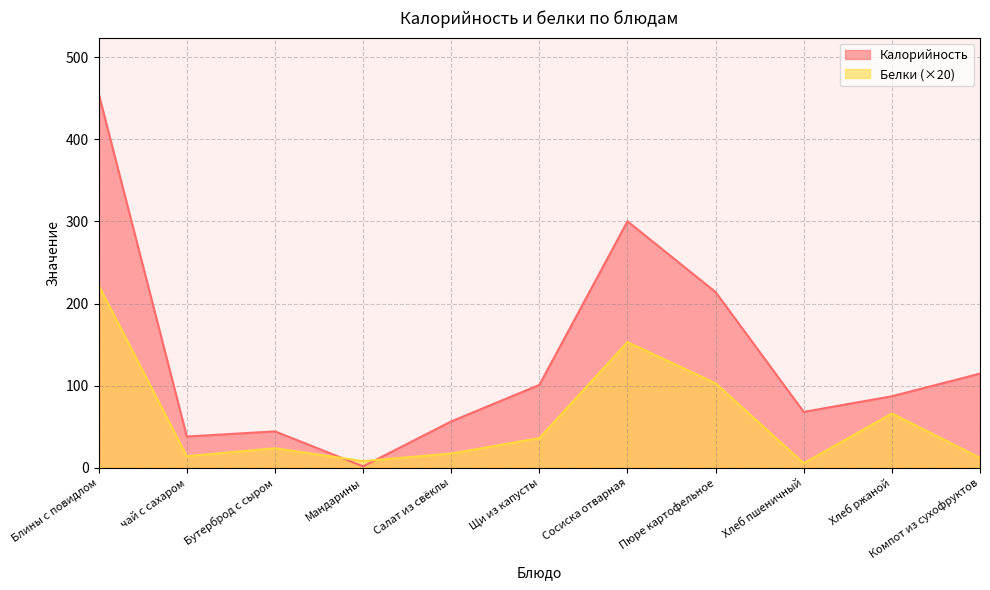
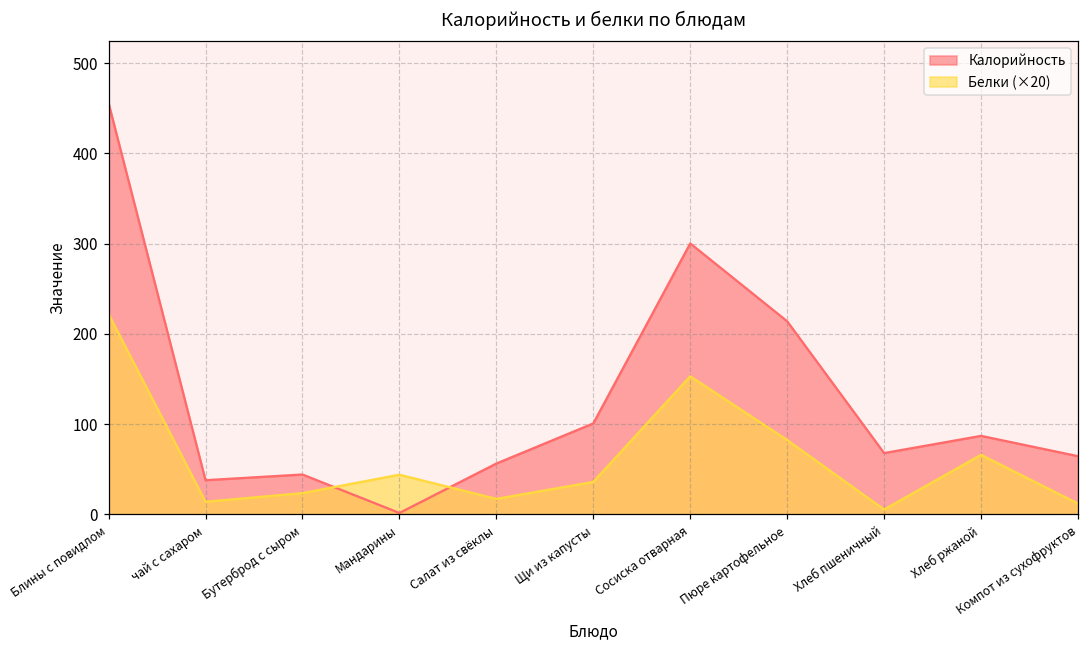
Белки (×20), Мандарины: 10 -> 40
Белки (×20), Пюре картофельное: 100 -> 80
Калорийность, Компот из сухофруктов: 110 -> 60
